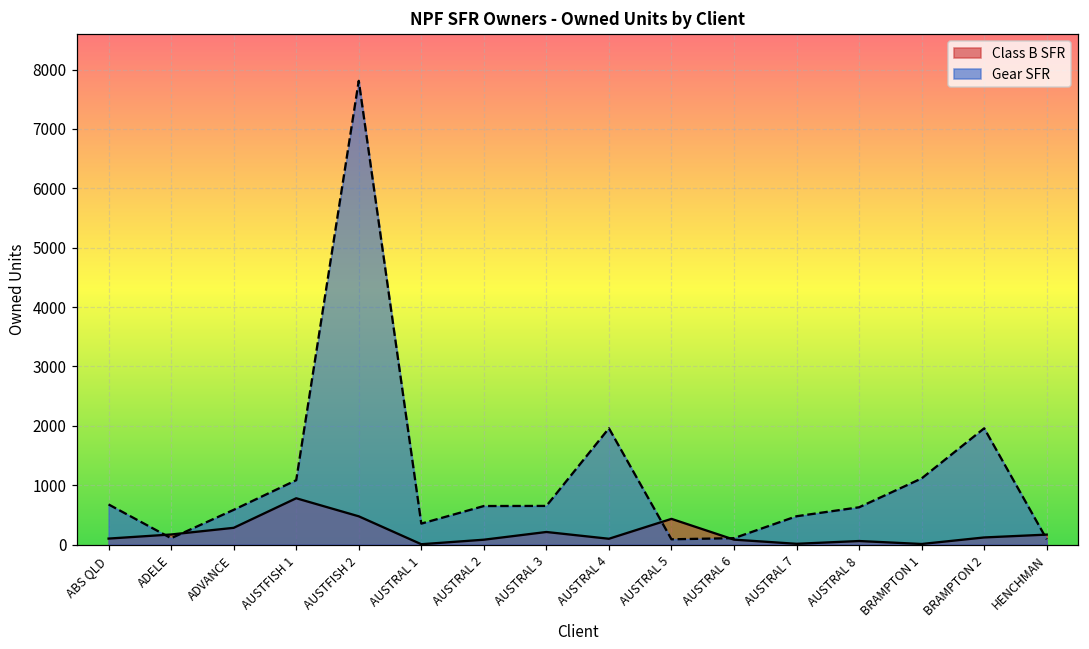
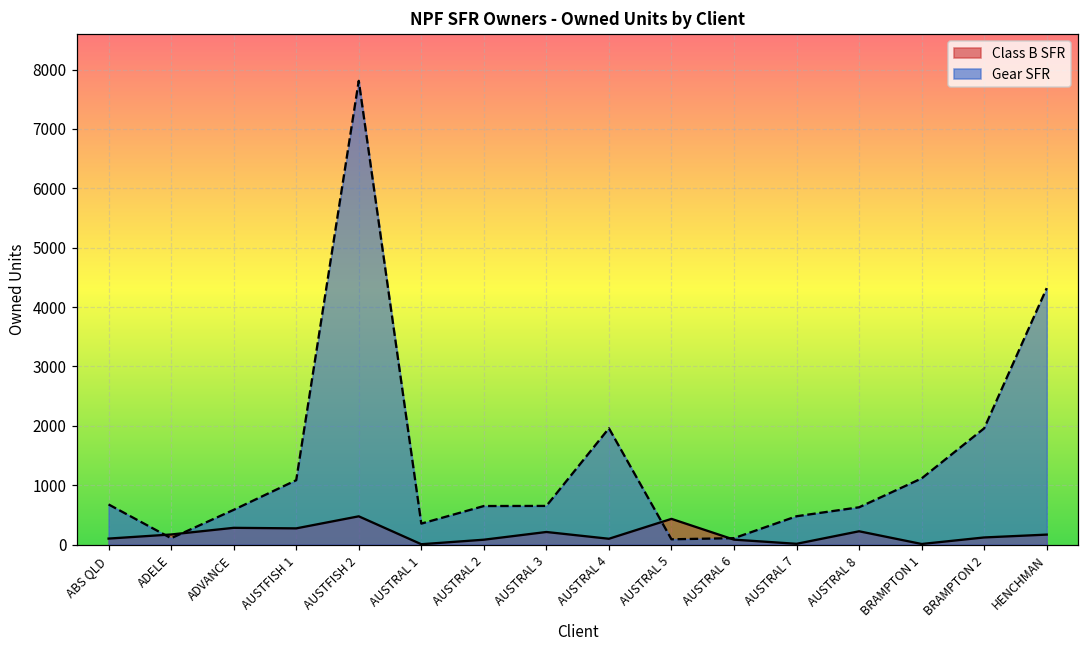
Class B SFR, AUSTFISH 1: 800 -> 300
Class B SFR, AUSTRAL 8: 100 -> 200
Gear SFR, HENCHMAN: 100 -> 4300
